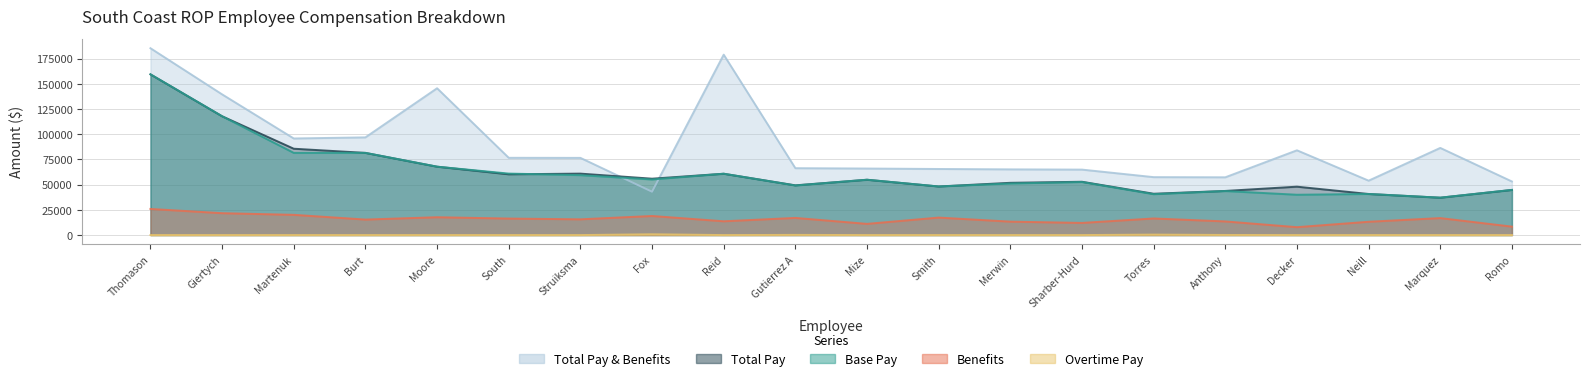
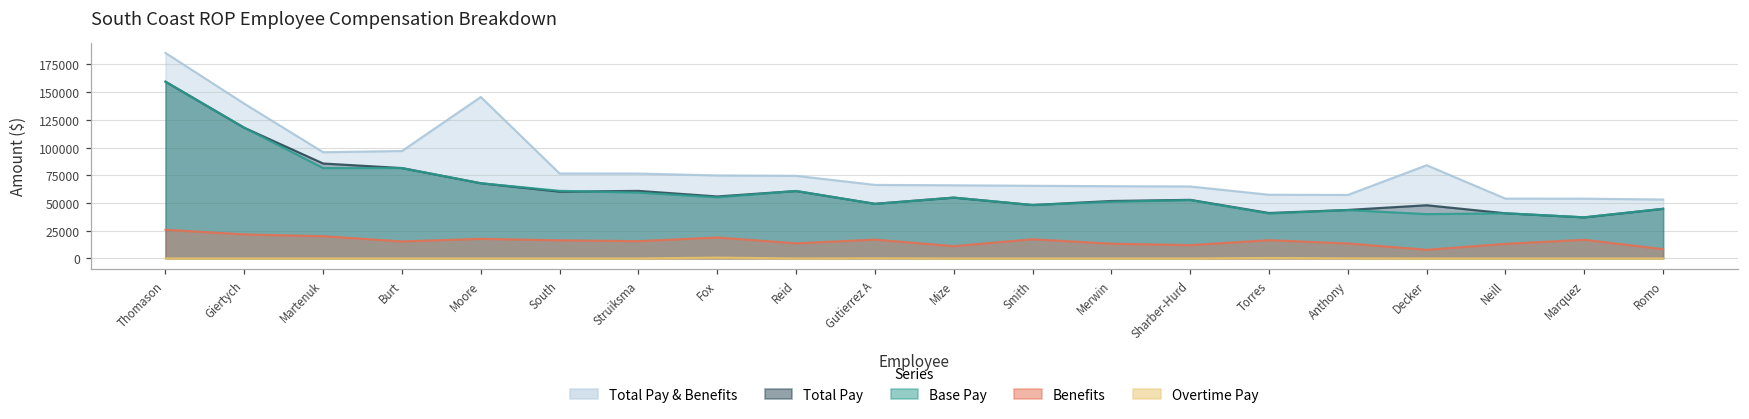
Total Pay & Benefits, Fox: 43000 -> 75000
Total Pay & Benefits, Reid: 179000 -> 75000
Total Pay & Benefits, Marquez: 86000 -> 54000
